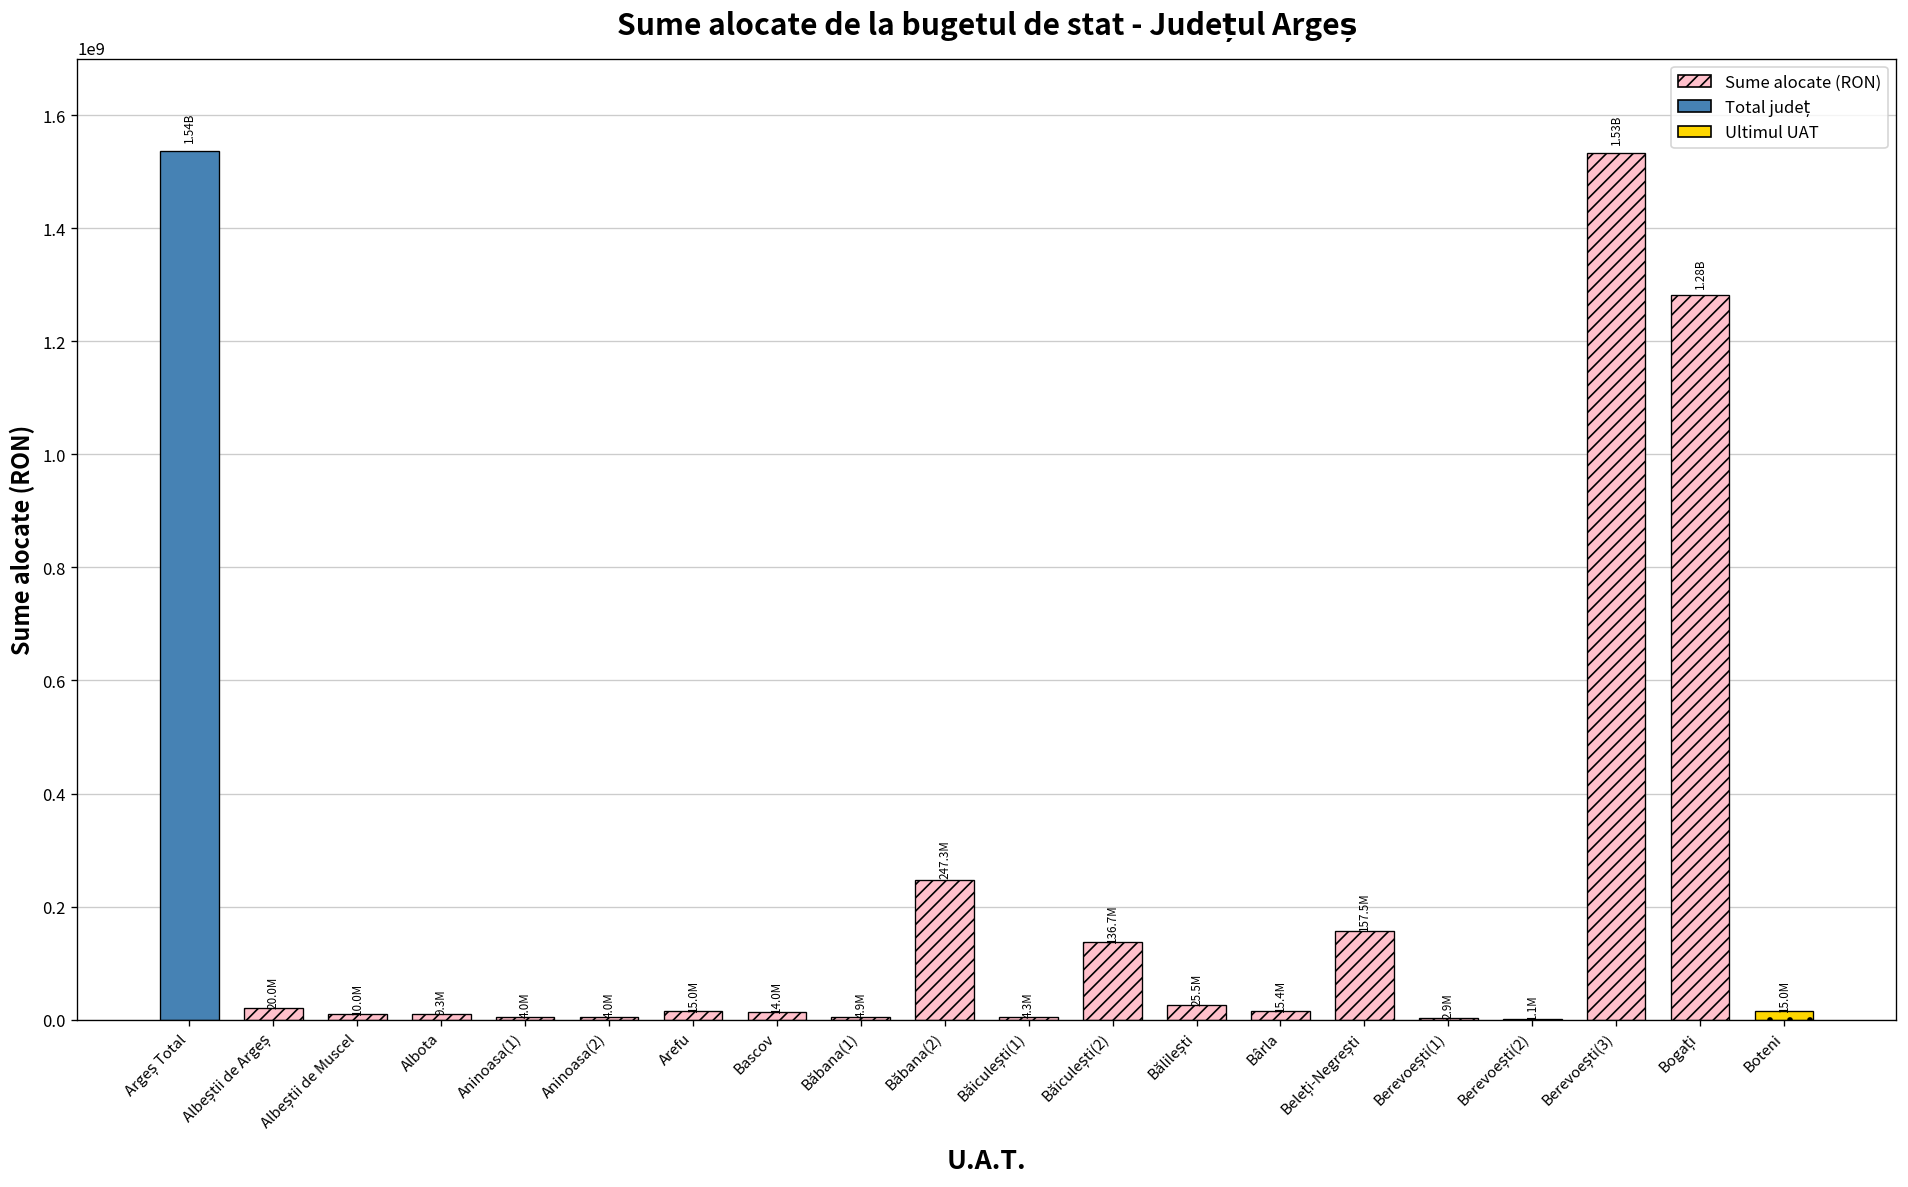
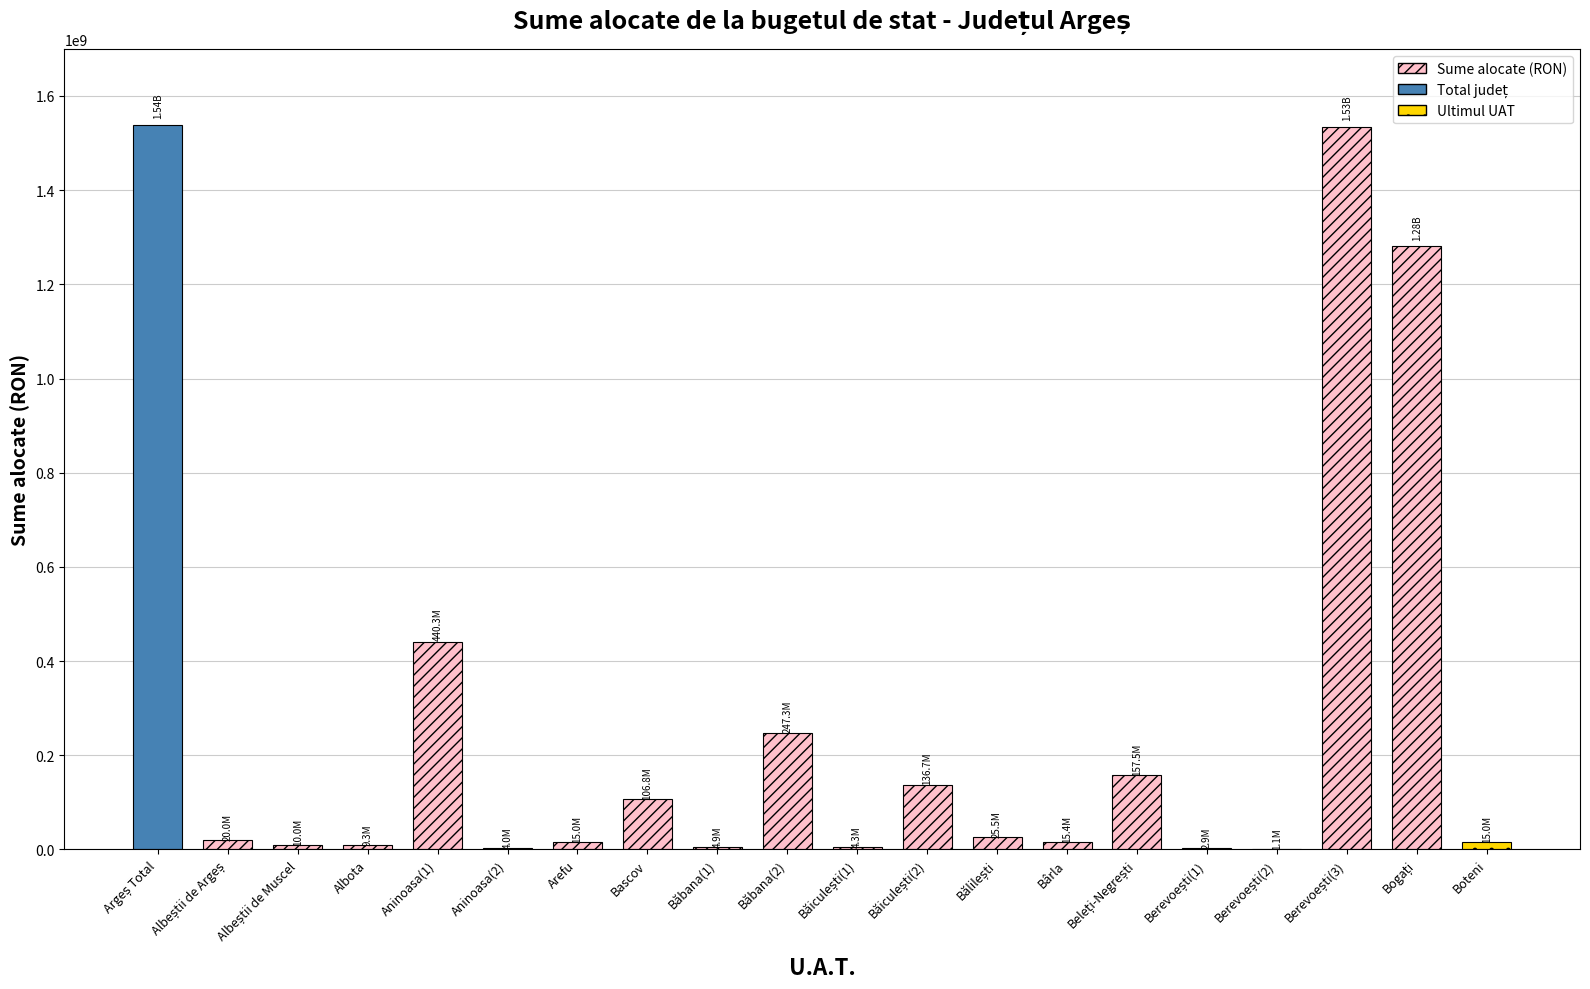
Aninoasa(1): 4.0M -> 440.3M
Bascov: 14.0M -> 106.8M
